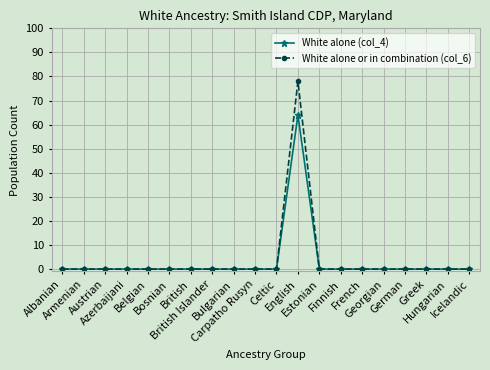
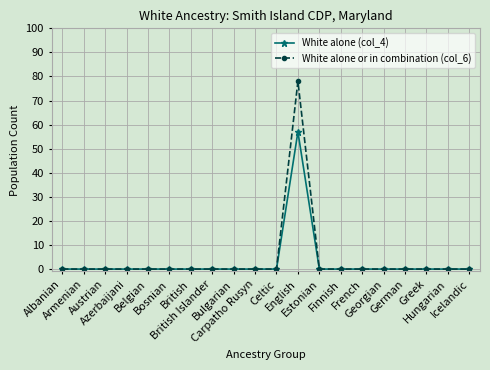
White alone (col_4), English: 64 -> 57
